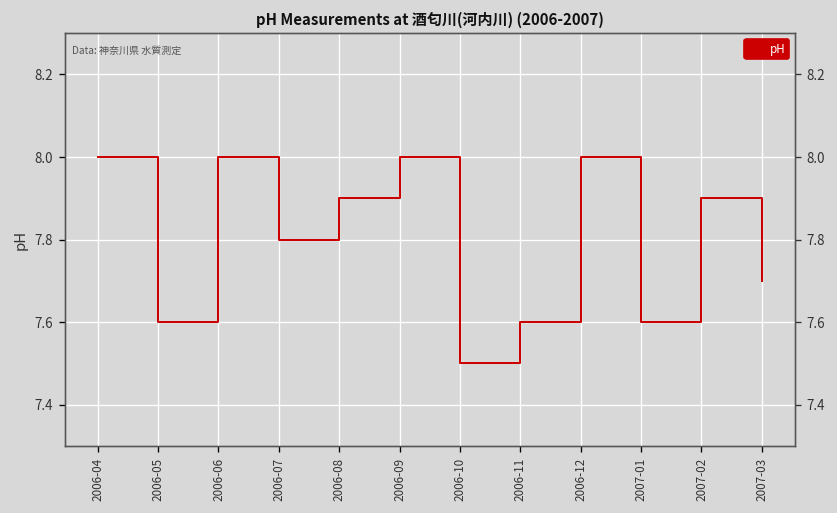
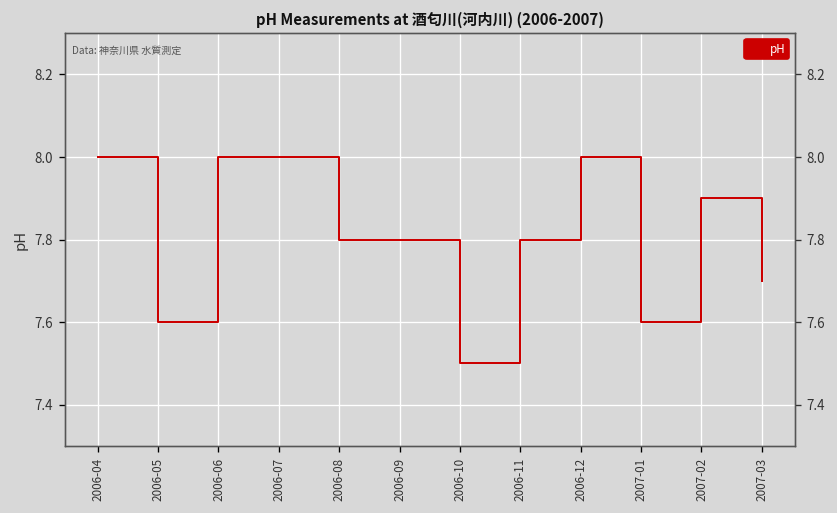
2006-07: 7.8 -> 8.0
2006-08: 7.9 -> 7.8
2006-09: 8.0 -> 7.8
2006-11: 7.6 -> 7.8
